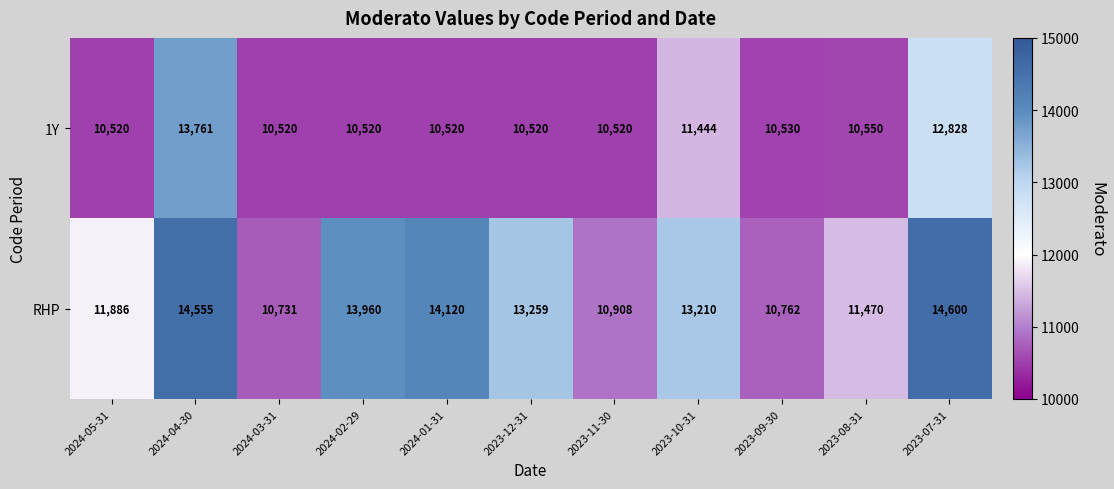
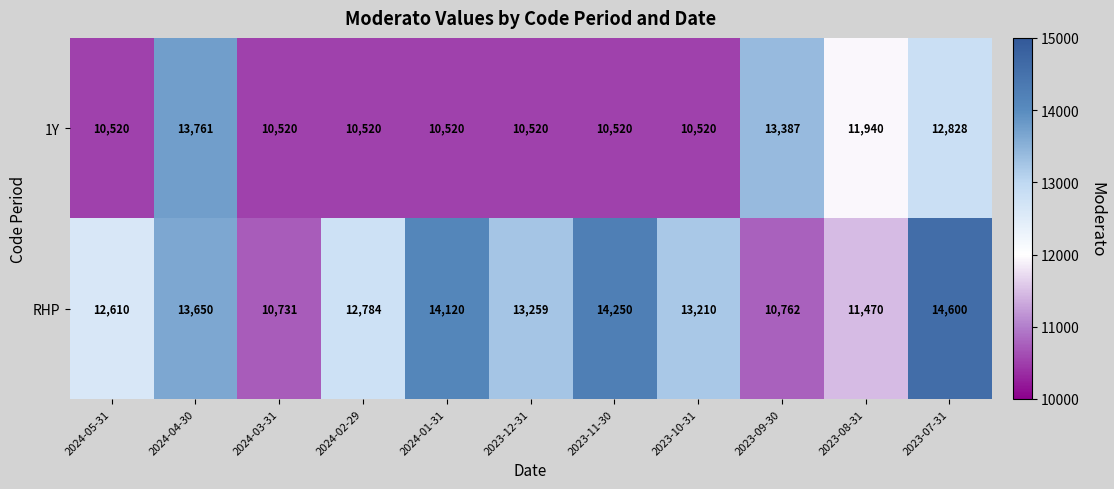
1Y, 2023-10-31: 11,444 -> 10,520
1Y, 2023-09-30: 10,530 -> 13,387
1Y, 2023-08-31: 10,550 -> 11,940
RHP, 2024-05-31: 11,886 -> 12,610
RHP, 2024-04-30: 14,555 -> 13,650
RHP, 2024-02-29: 13,960 -> 12,784
RHP, 2023-11-30: 10,908 -> 14,250
